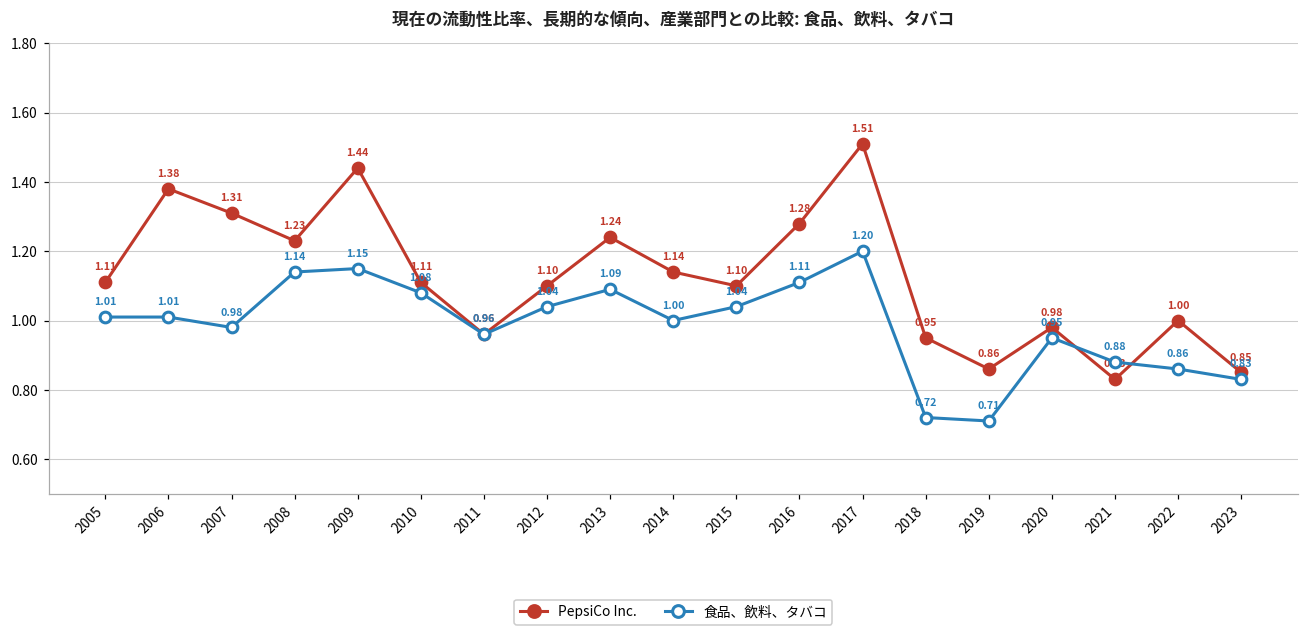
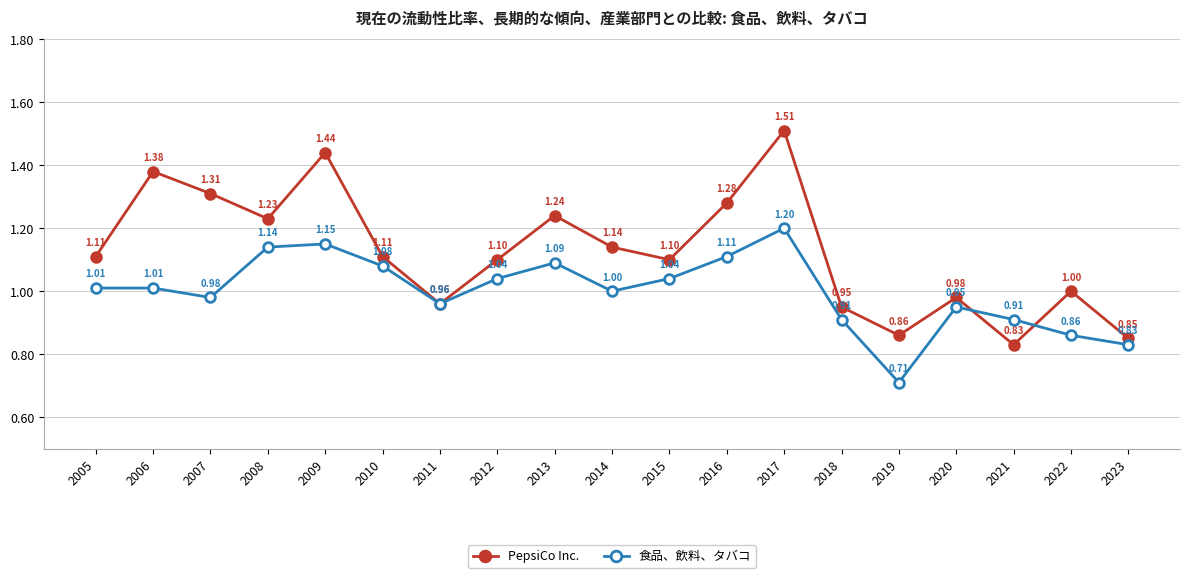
食品、飲料、タバコ, 2018: 0.72 -> 0.91
食品、飲料、タバコ, 2021: 0.88 -> 0.91
